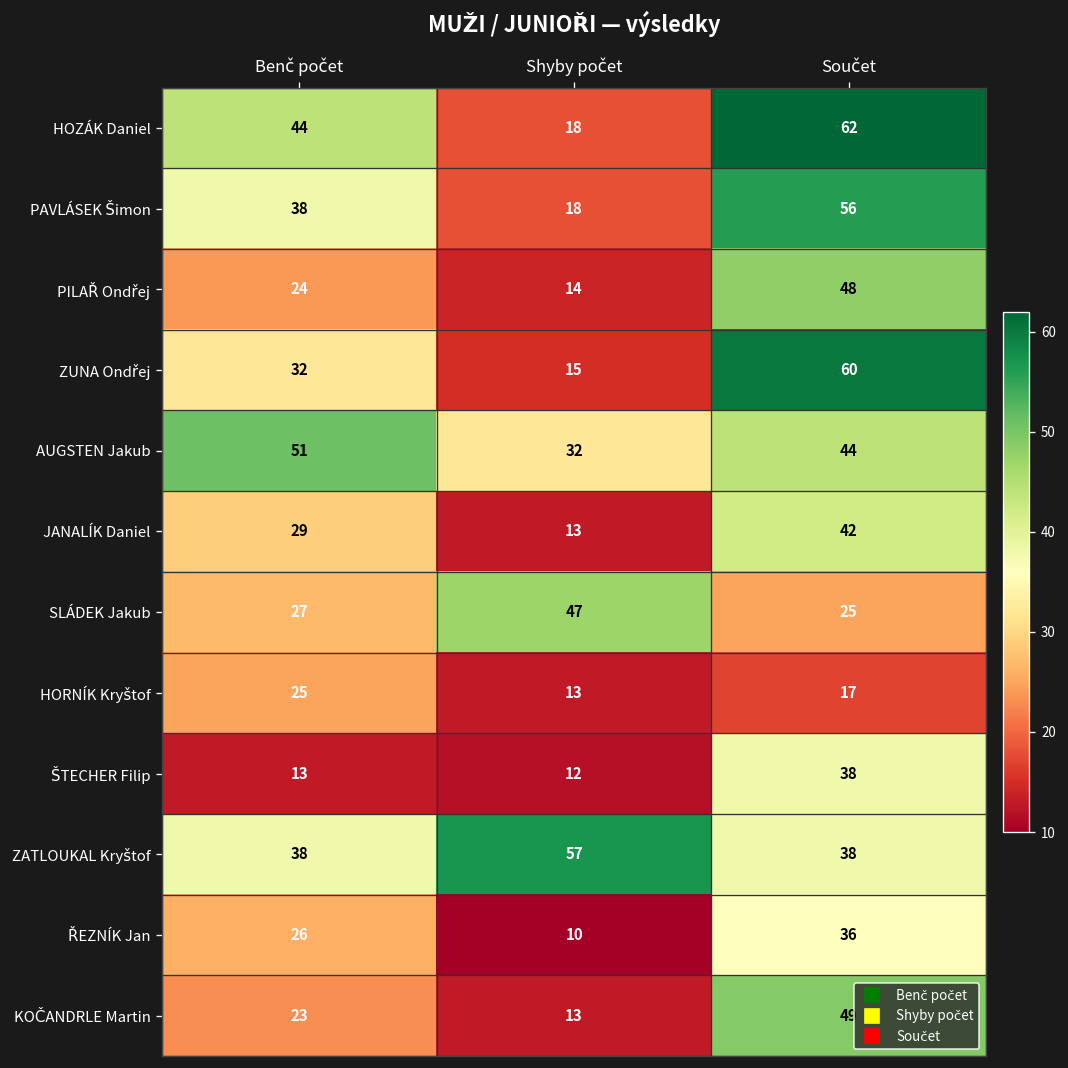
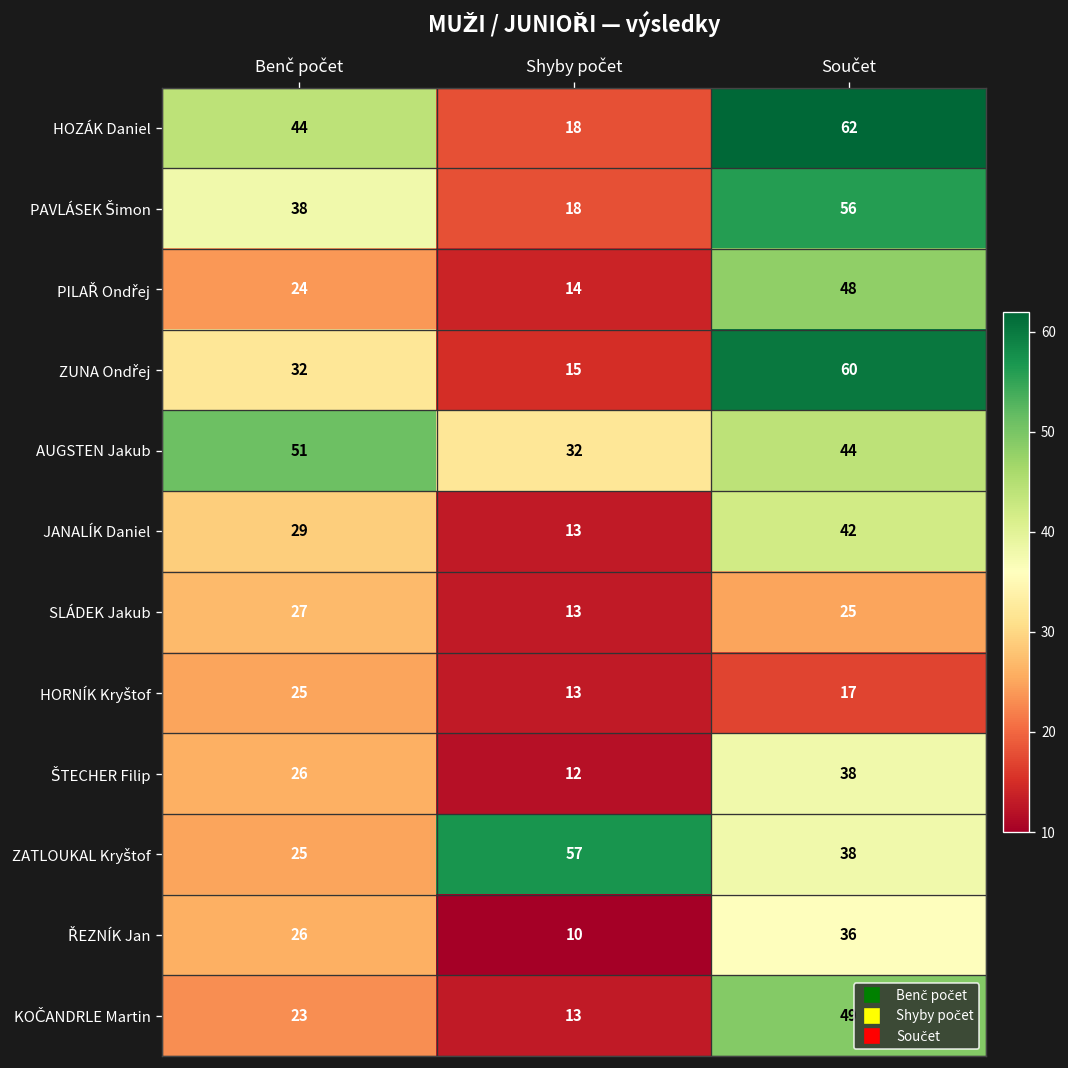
SLÁDEK Jakub, Shyby počet: 47 -> 13
ŠTECHER Filip, Benč počet: 13 -> 26
ZATLOUKAL Kryštof, Benč počet: 38 -> 25
